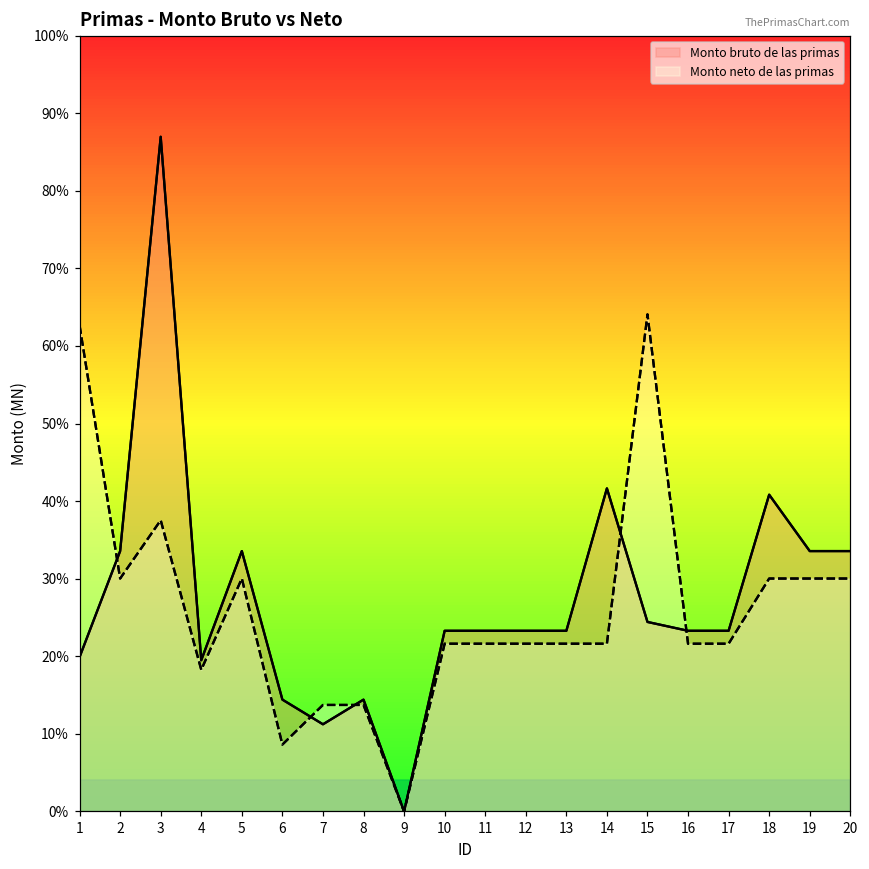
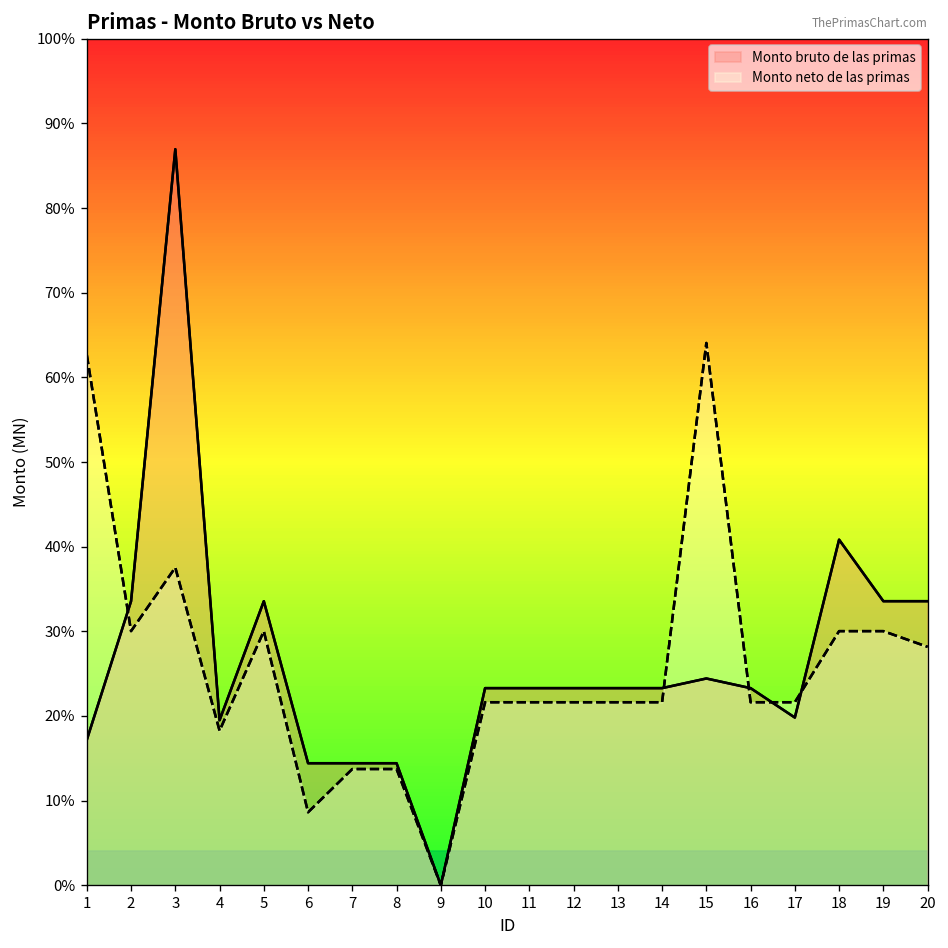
Monto bruto de las primas, 1: 20% -> 17%
Monto bruto de las primas, 7: 11% -> 14%
Monto bruto de las primas, 14: 42% -> 23%
Monto bruto de las primas, 17: 23% -> 20%
Monto neto de las primas, 20: 30% -> 28%
